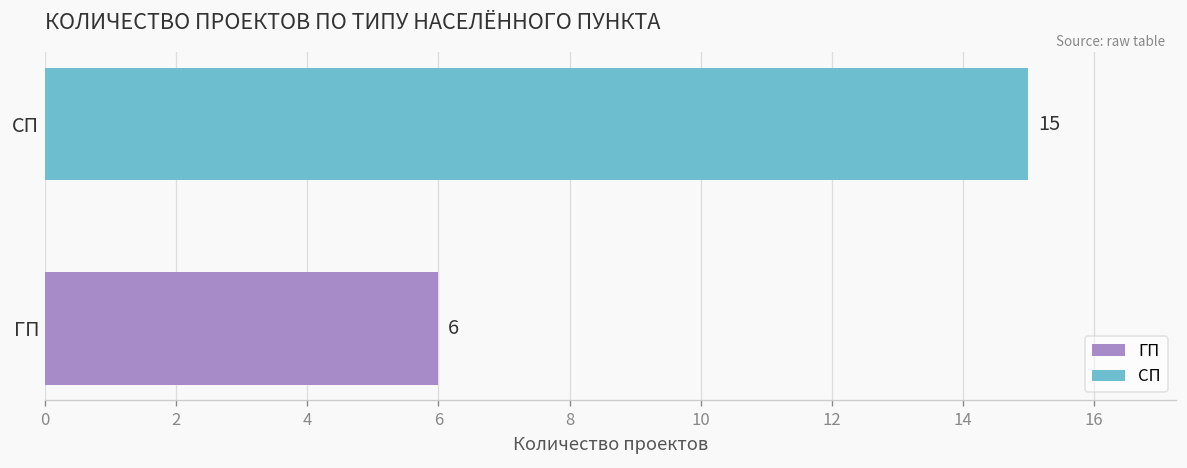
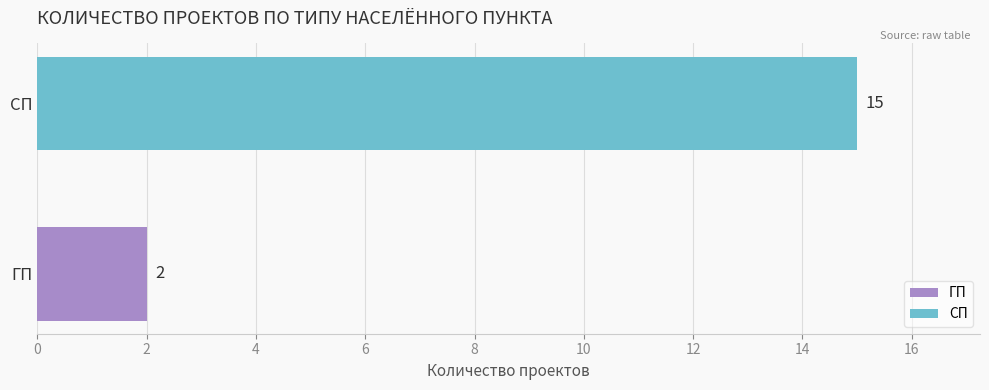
ГП: 6 -> 2
